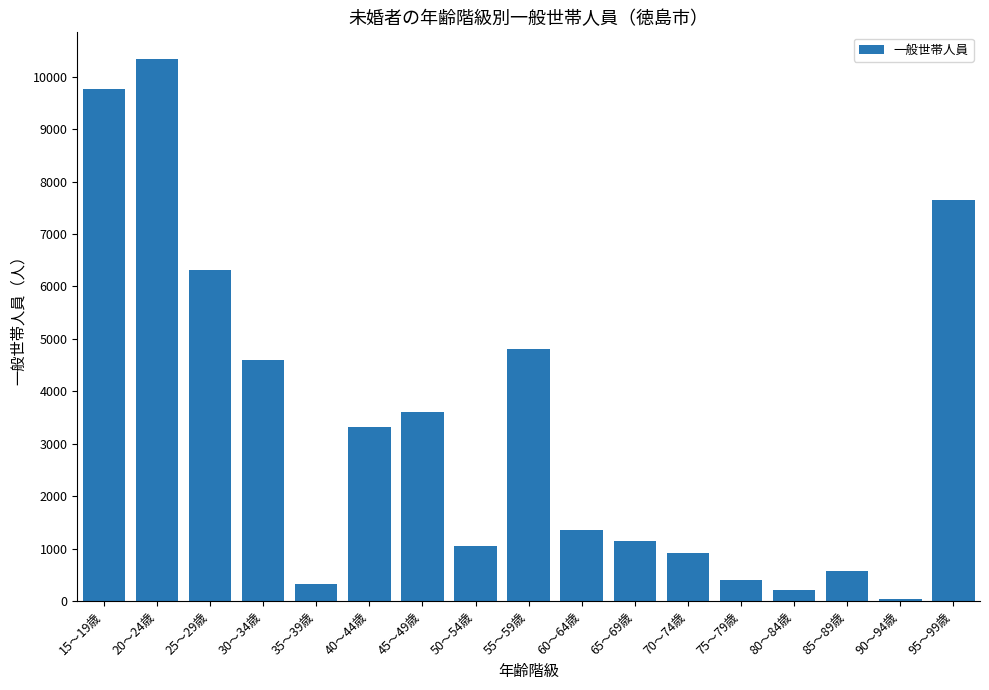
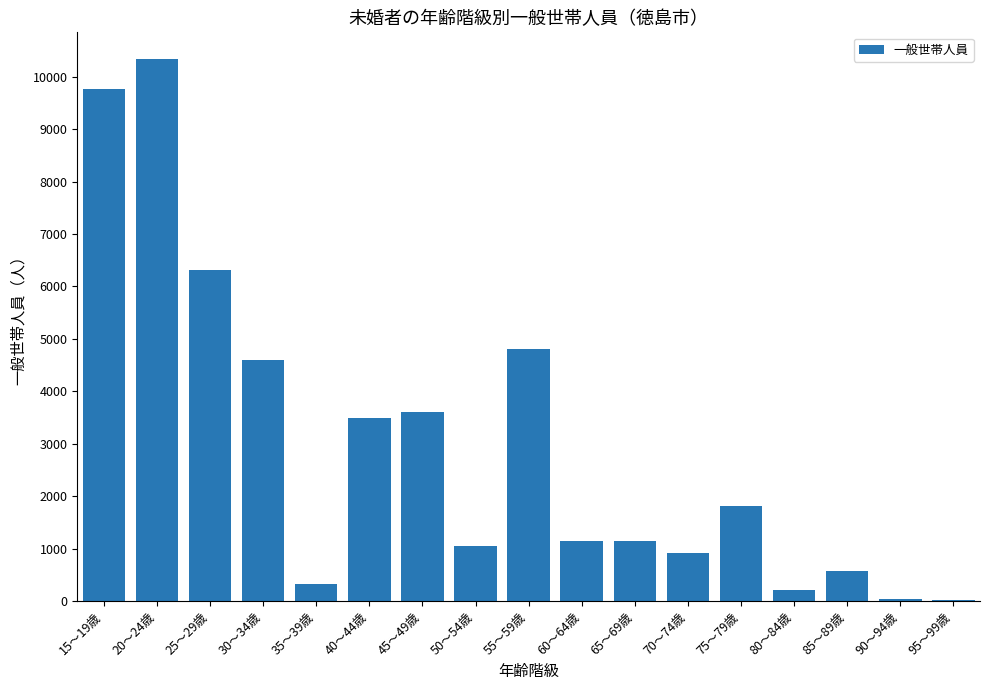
40～44歳: 3300 -> 3500
60～64歳: 1400 -> 1100
75～79歳: 400 -> 1800
95～99歳: 7700 -> 0
